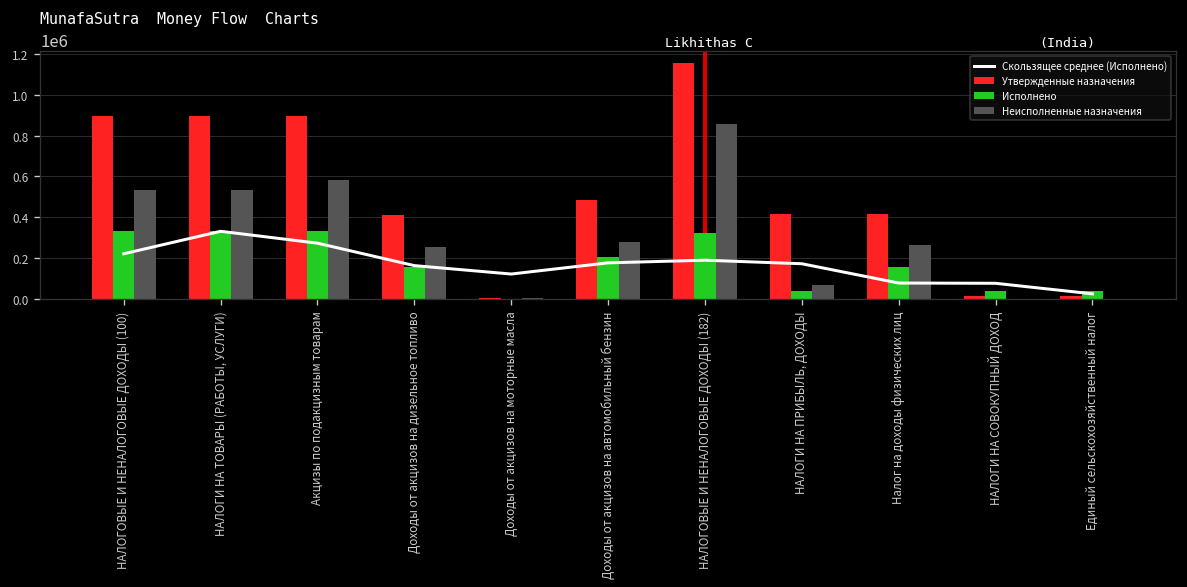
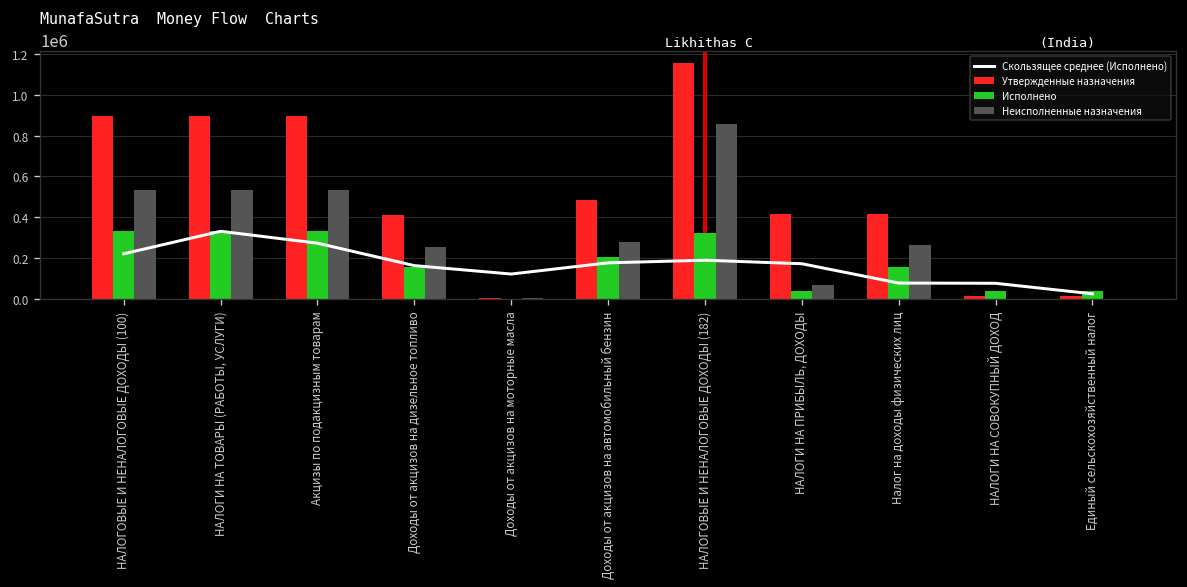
Неисполненные назначения, Акцизы по подакцизным товарам: 580000 -> 530000
